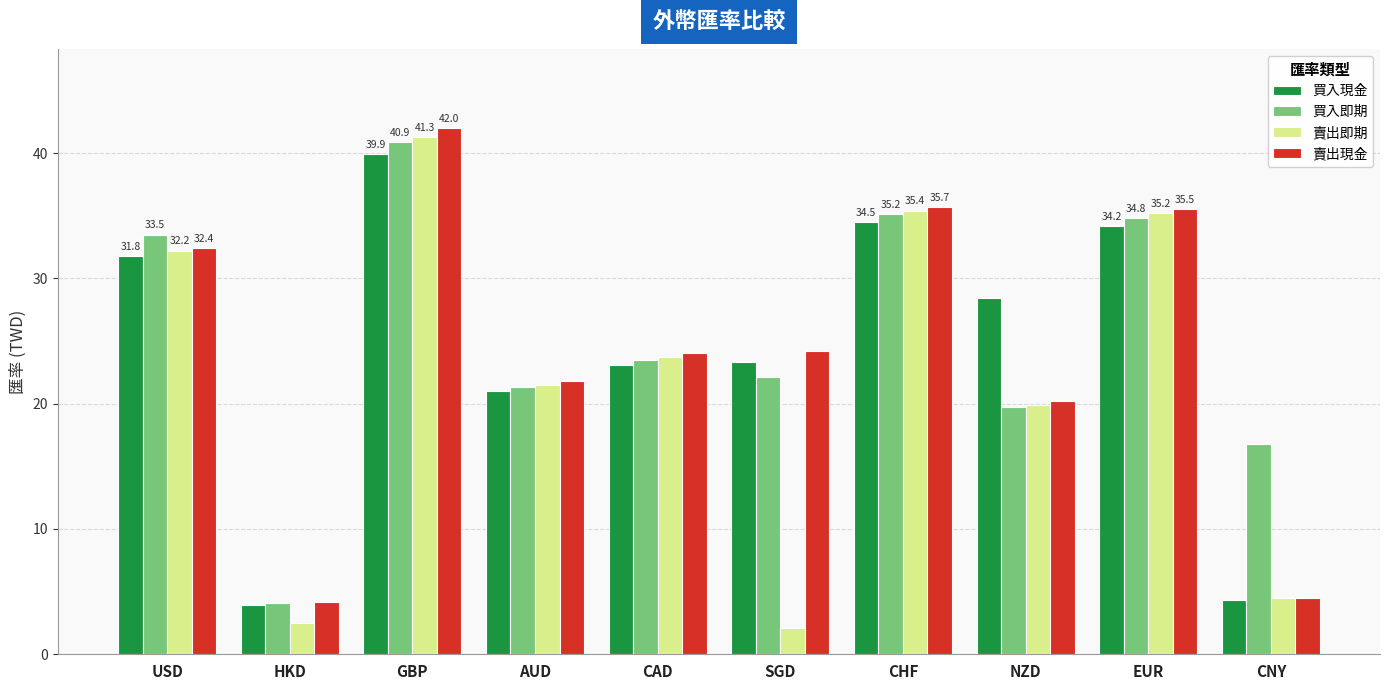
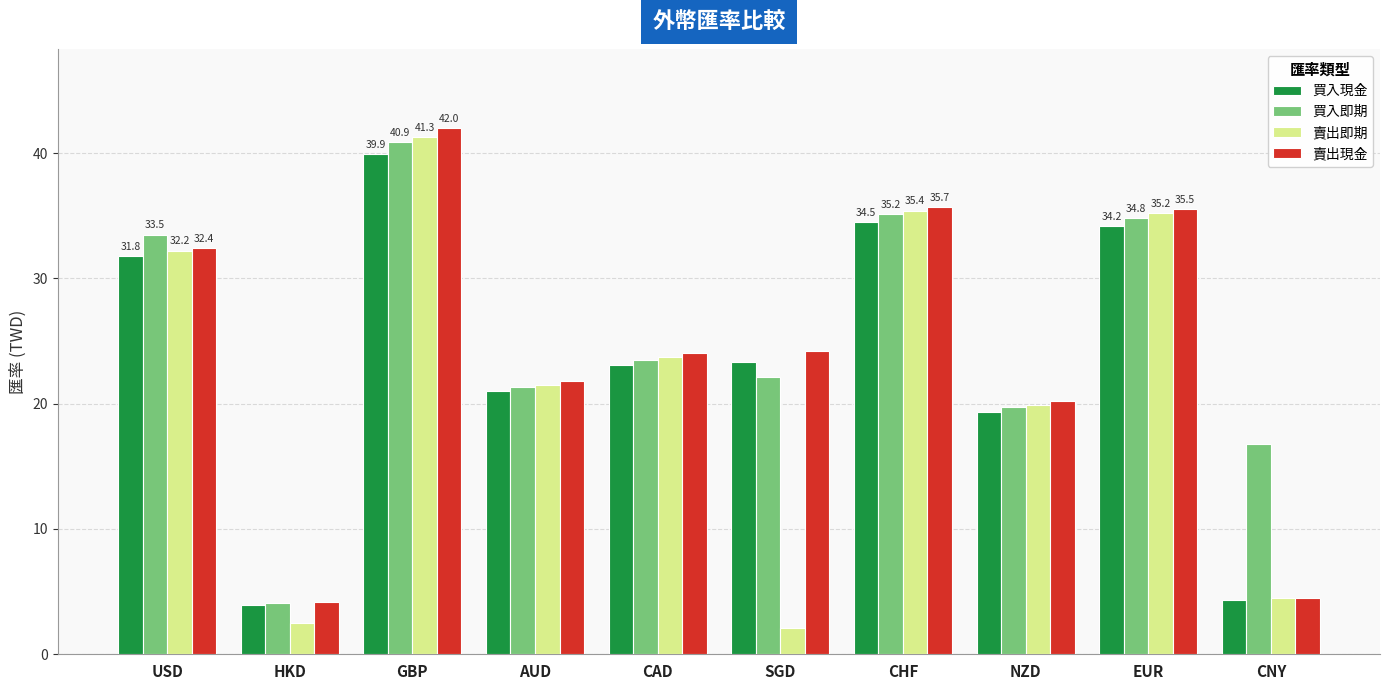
買入現金, NZD: 28.4 -> 19.4
